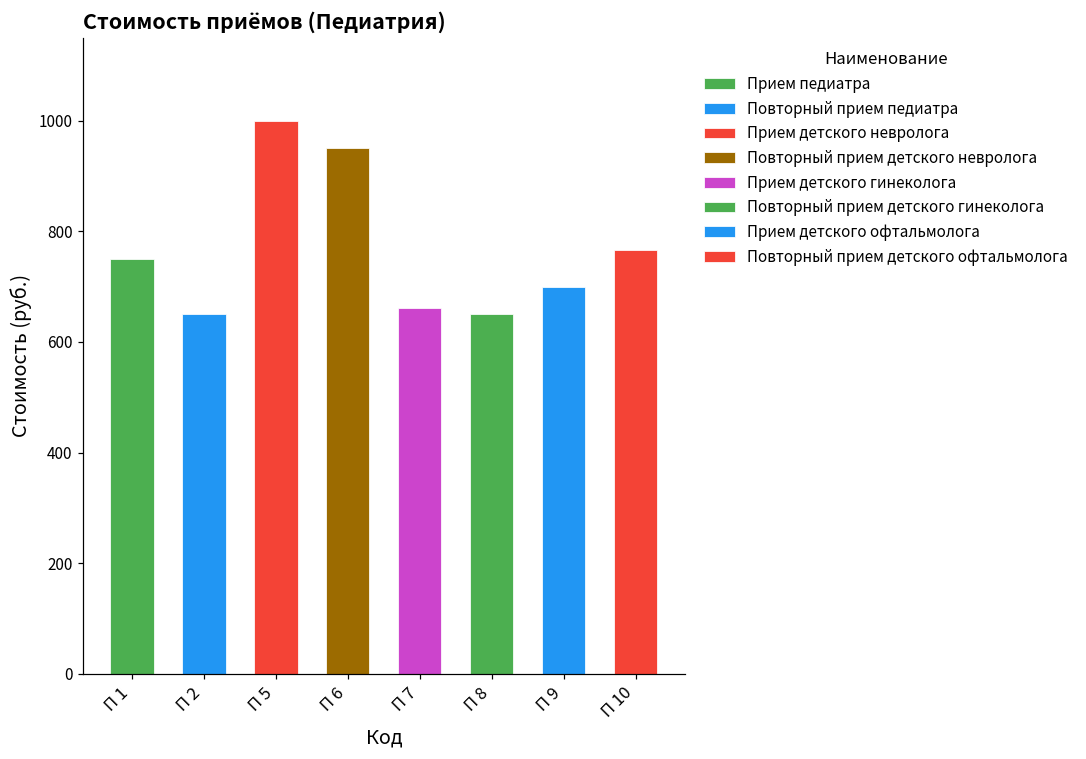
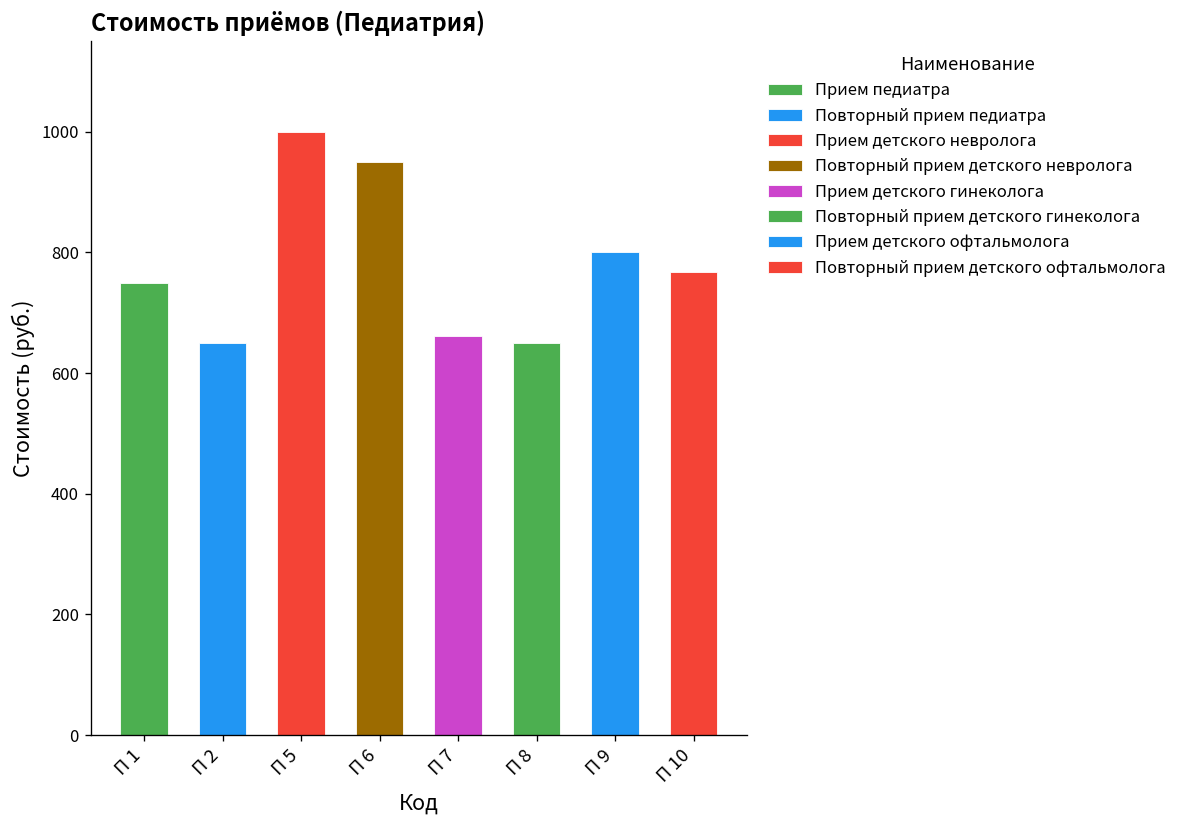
П 9: 700 -> 800
